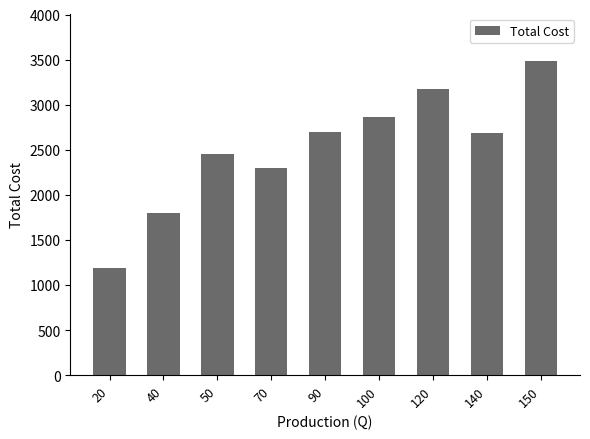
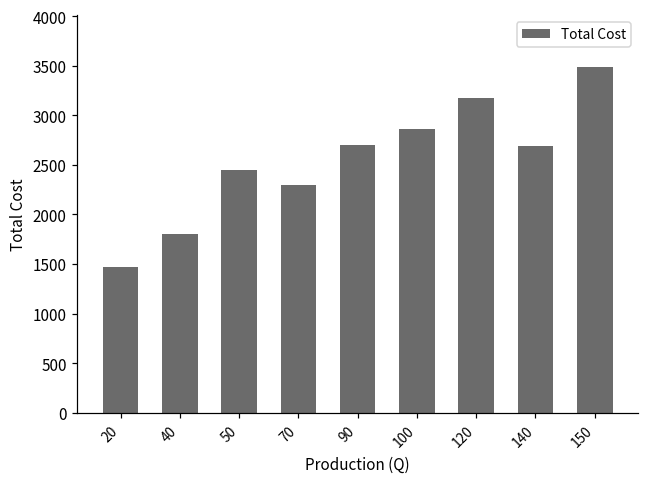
20: 1200 -> 1500
